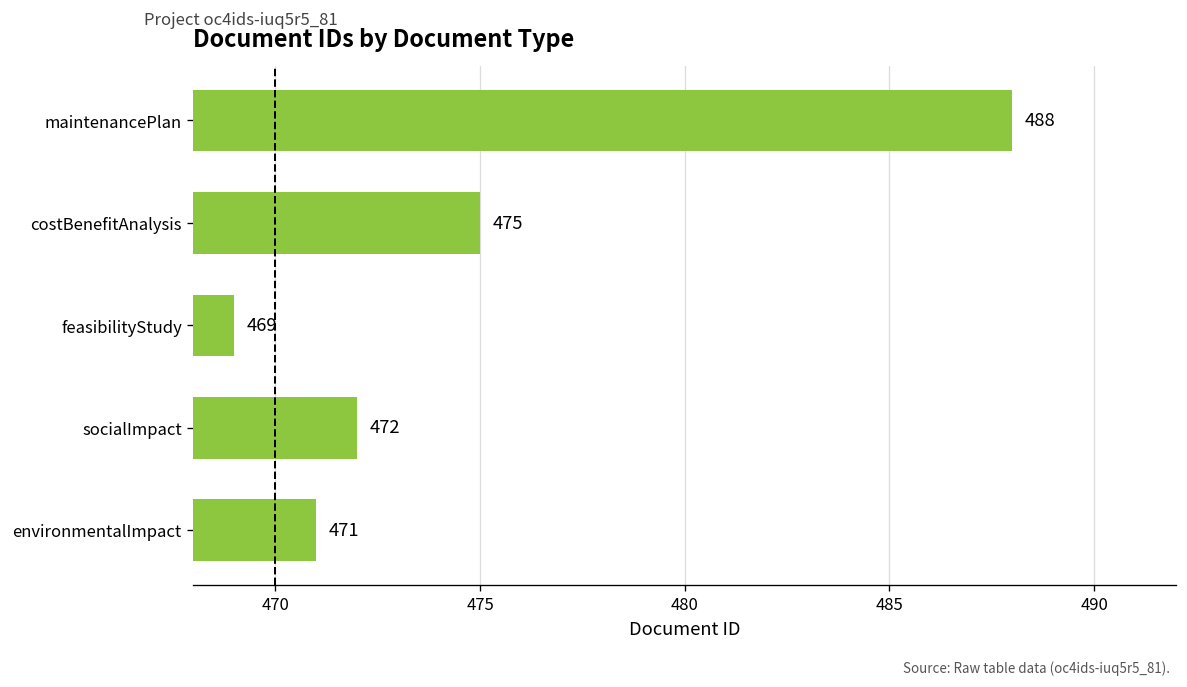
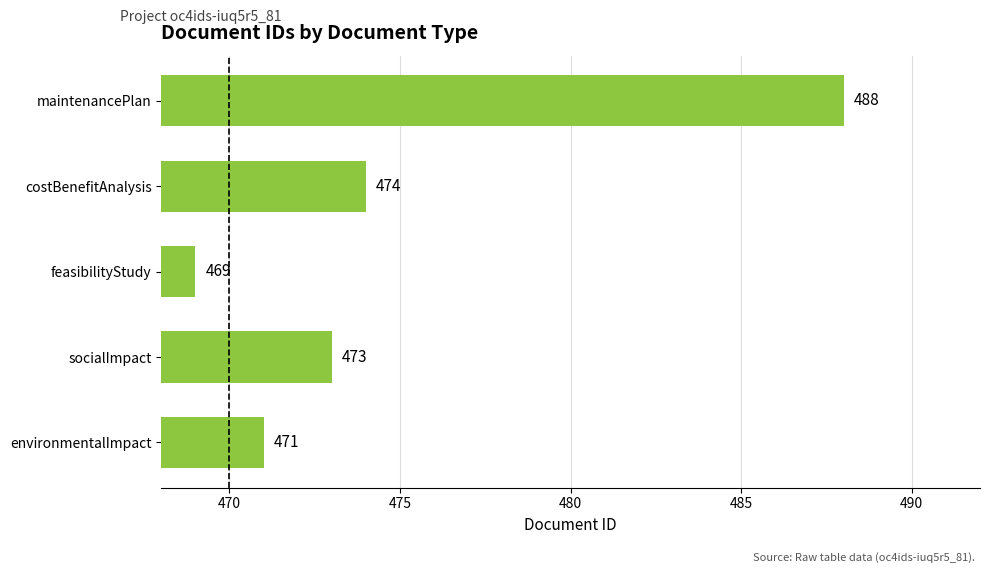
costBenefitAnalysis: 475 -> 474
socialImpact: 472 -> 473
